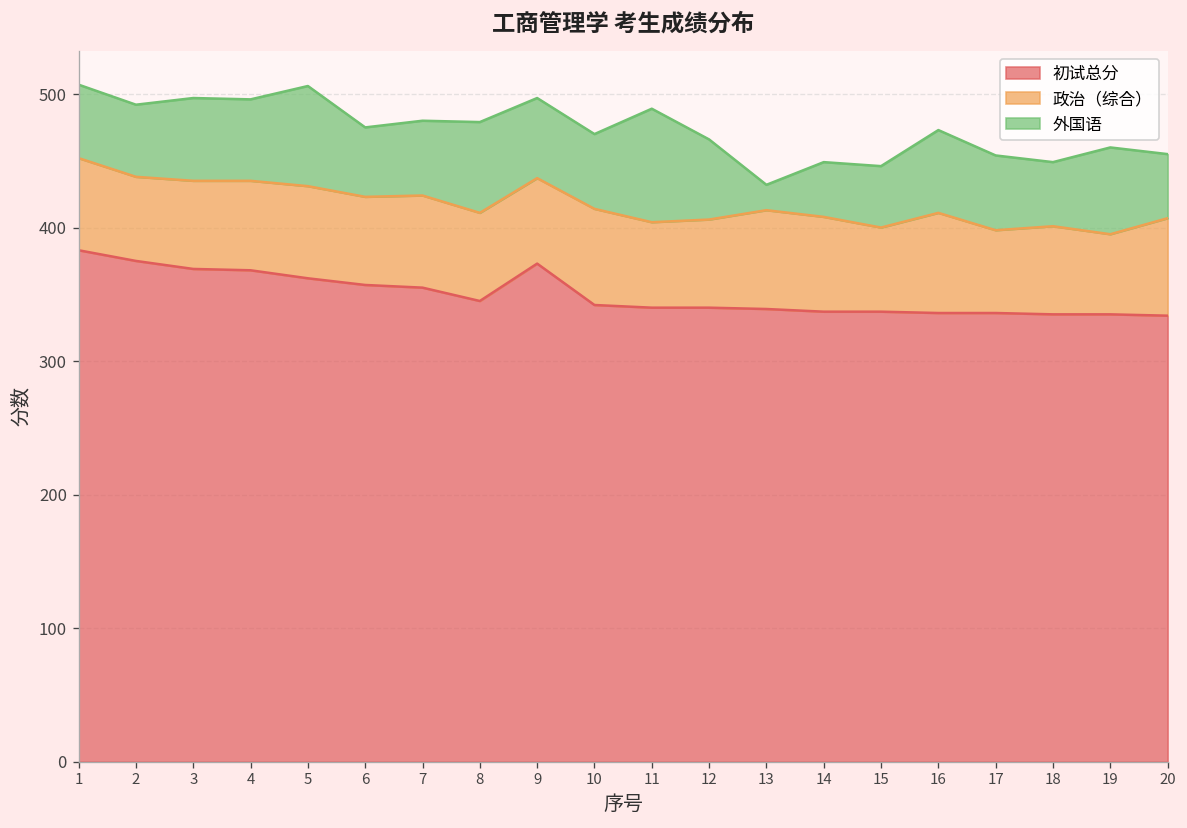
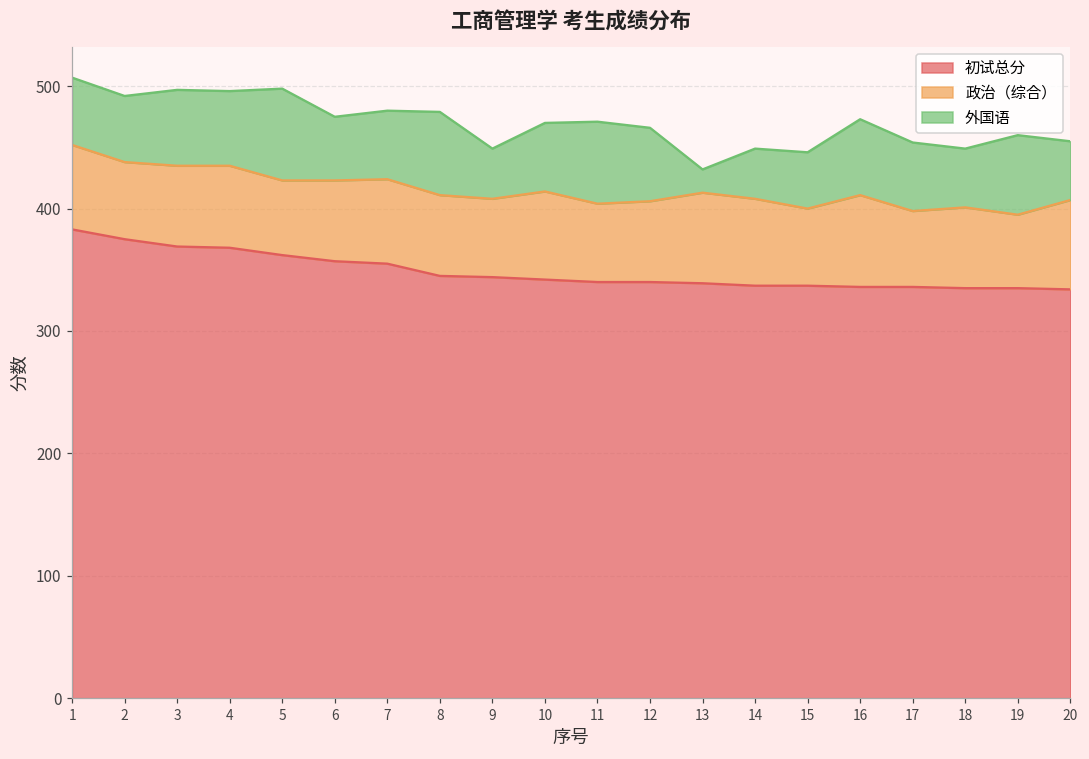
政治（综合）, 5: 69 -> 61
初试总分, 9: 373 -> 344
外国语, 9: 60 -> 41
外国语, 11: 85 -> 67
